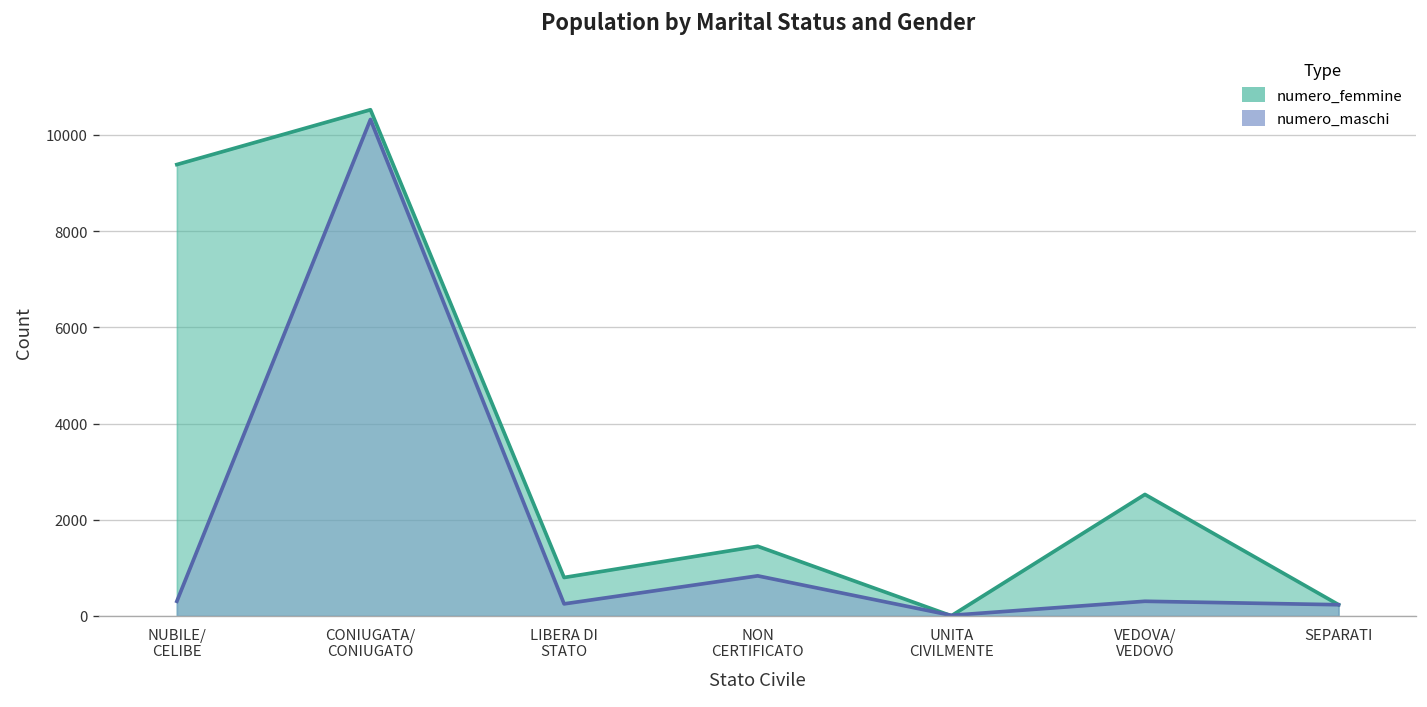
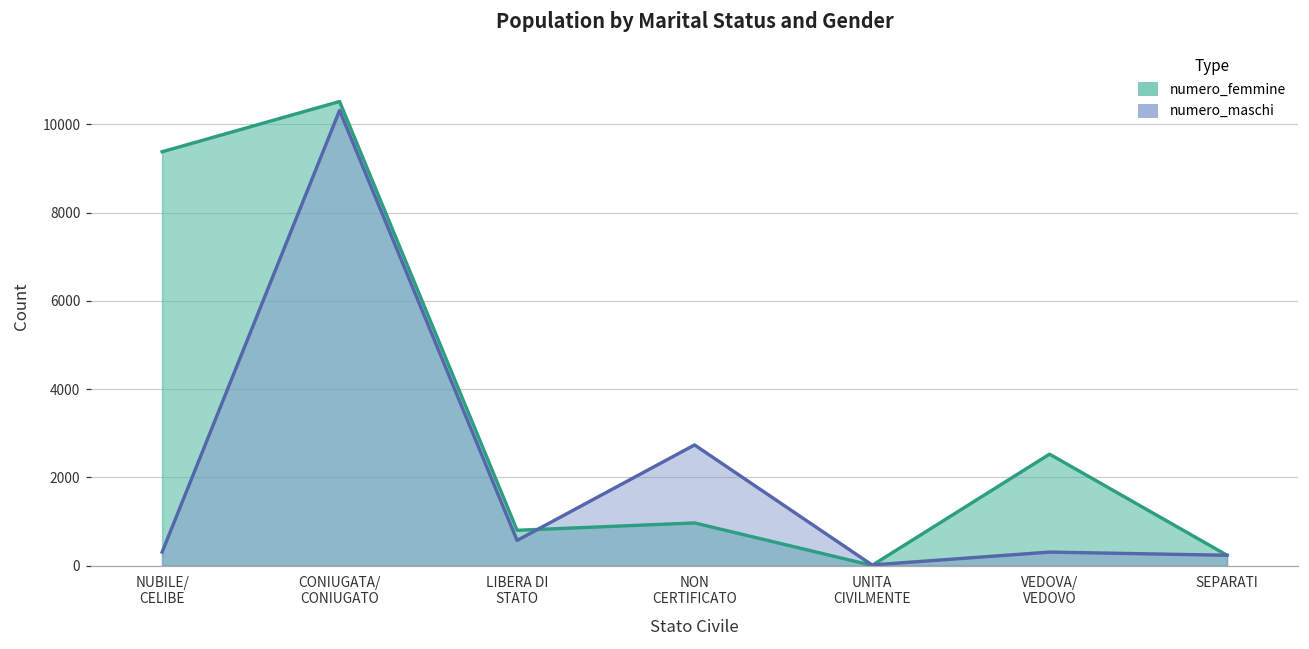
numero_maschi, LIBERA DI STATO: 300 -> 600
numero_femmine, NON CERTIFICATO: 1400 -> 1000
numero_maschi, NON CERTIFICATO: 800 -> 2700
